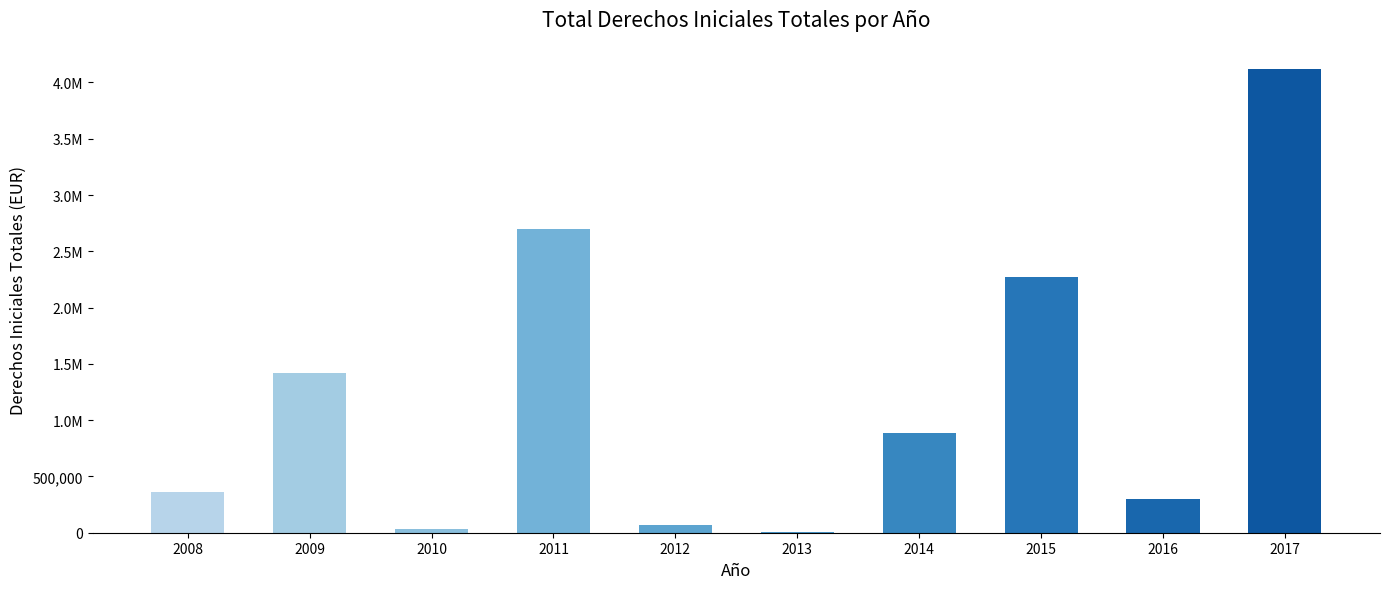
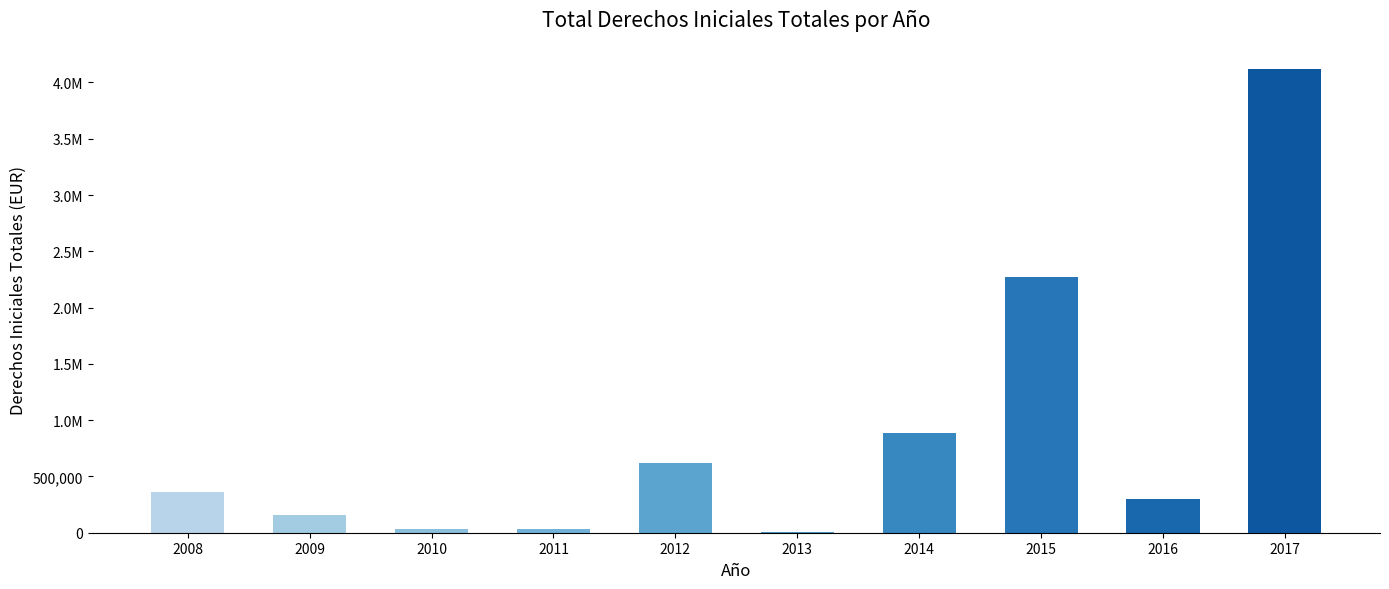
2009: 1,420,000 -> 160,000
2011: 2,700,000 -> 30,000
2012: 70,000 -> 620,000
